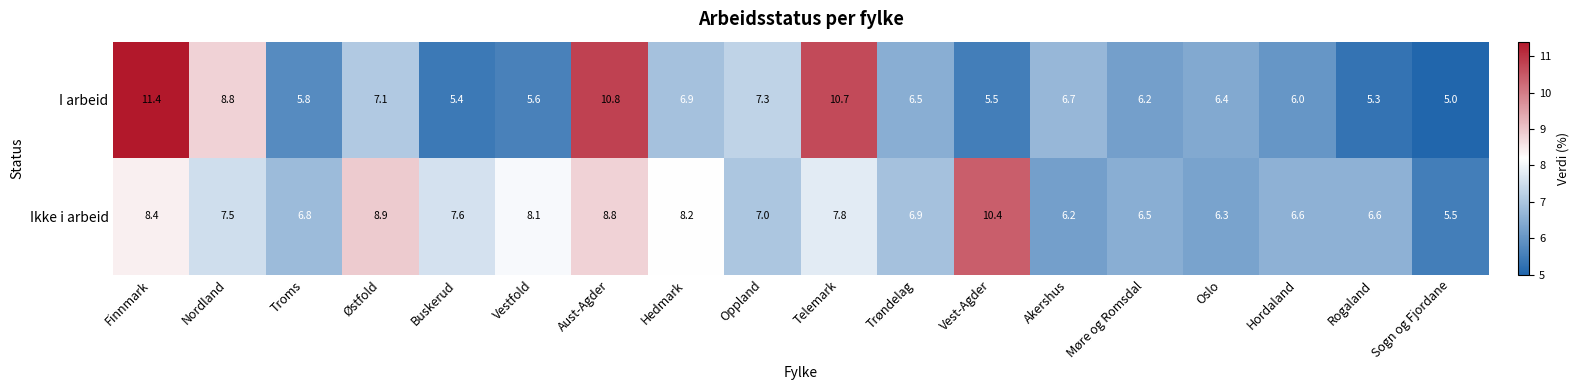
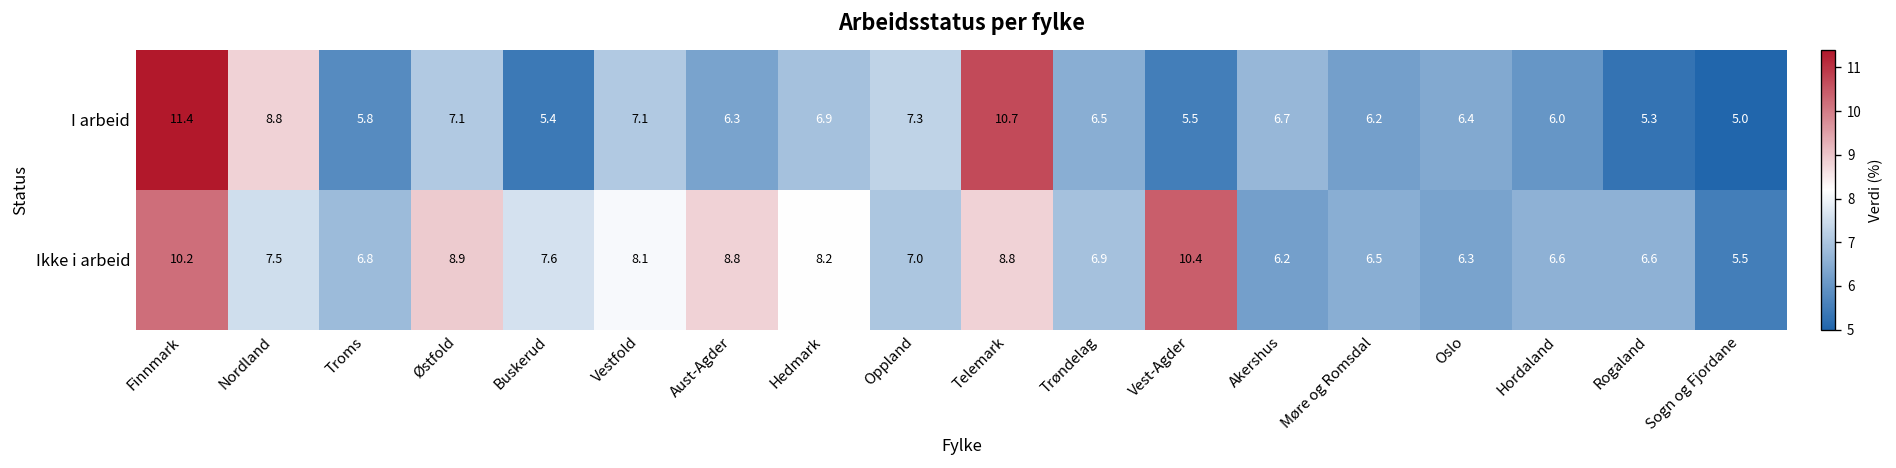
I arbeid, Vestfold: 5.6 -> 7.1
I arbeid, Aust-Agder: 10.8 -> 6.3
Ikke i arbeid, Finnmark: 8.4 -> 10.2
Ikke i arbeid, Telemark: 7.8 -> 8.8
